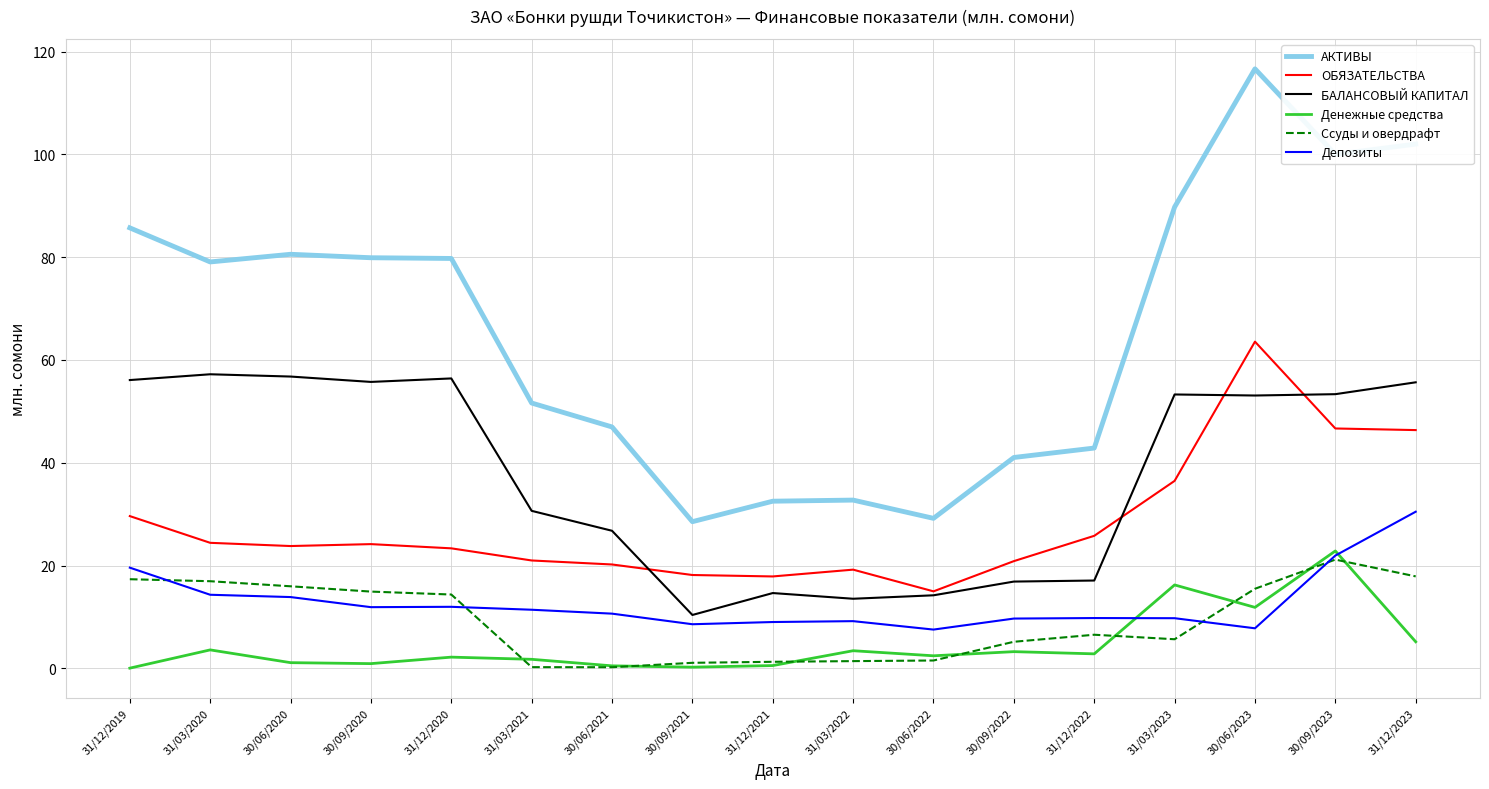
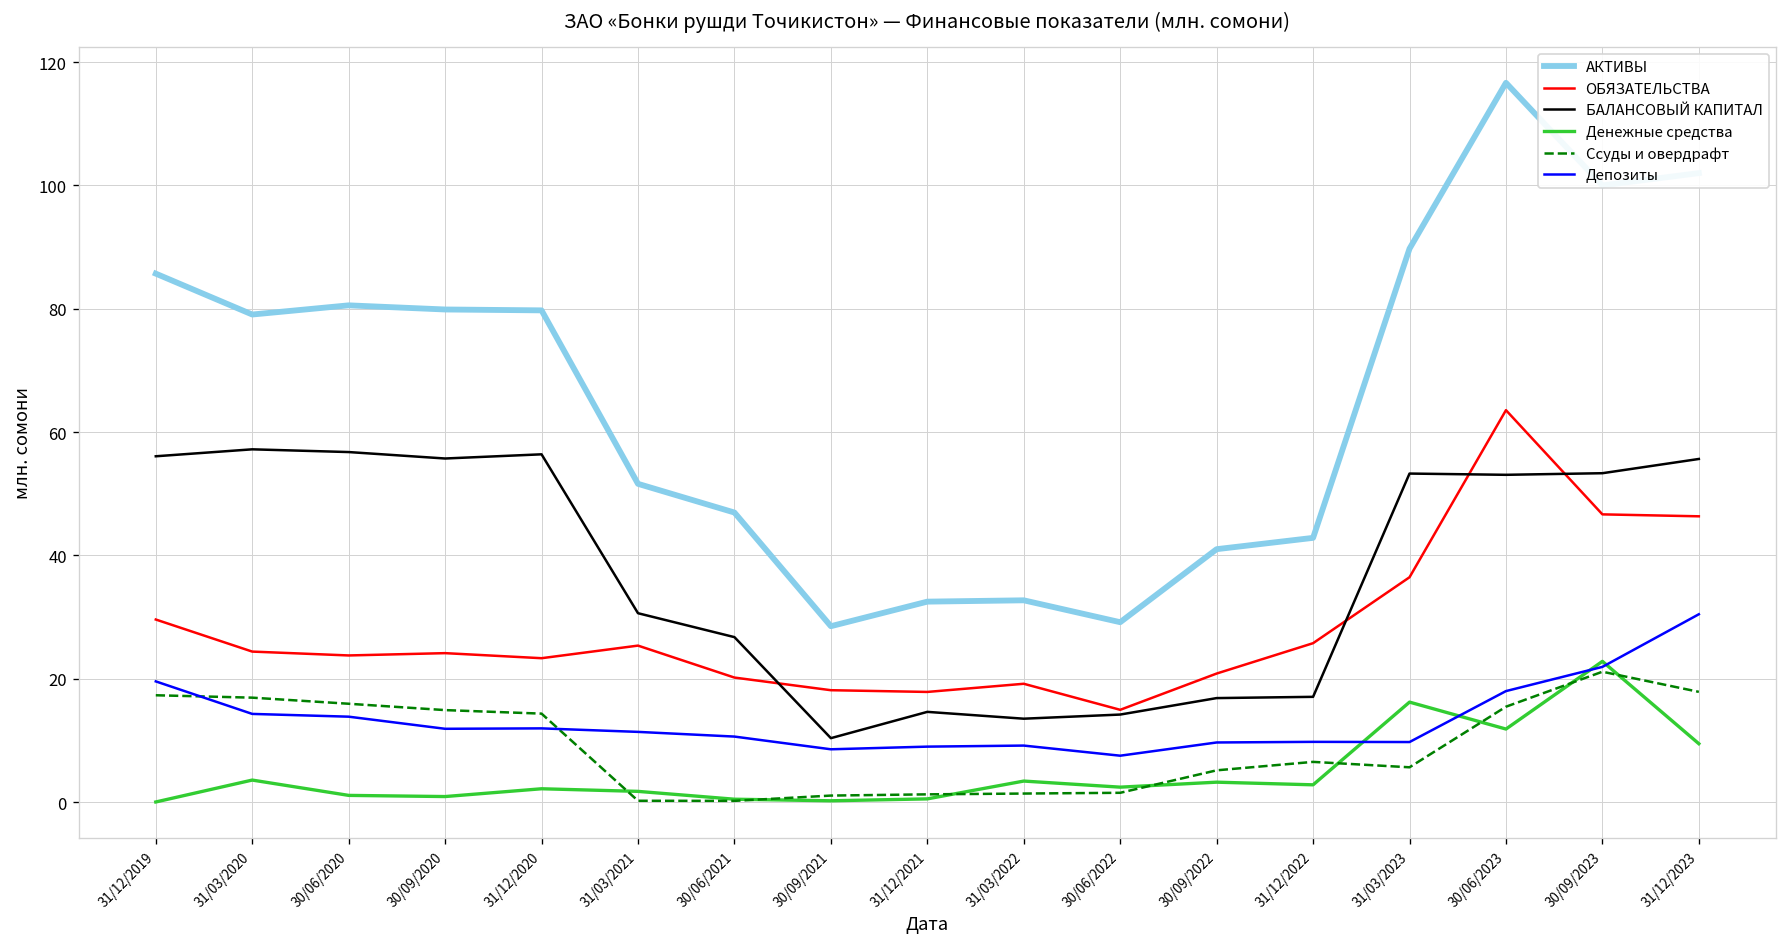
ОБЯЗАТЕЛЬСТВА, 31/03/2021: 21 -> 25
Депозиты, 30/06/2023: 8 -> 18
Денежные средства, 31/12/2023: 5 -> 9
